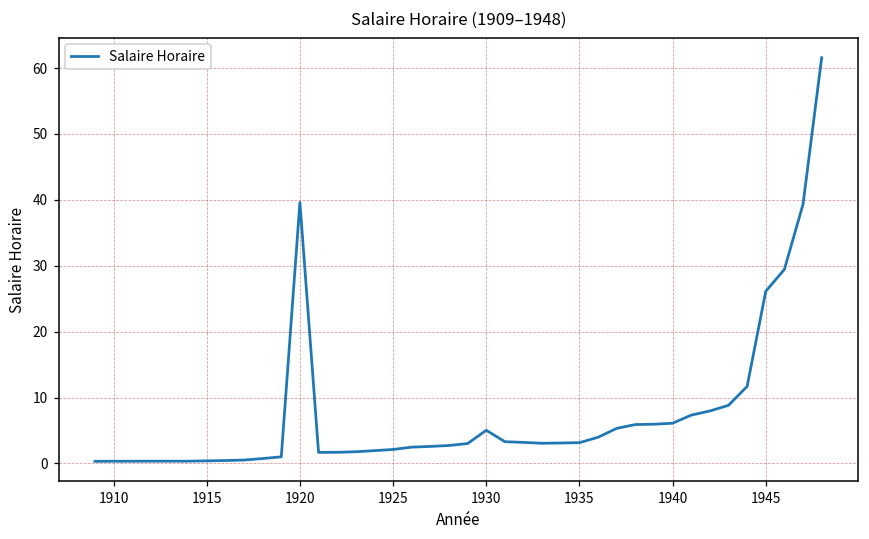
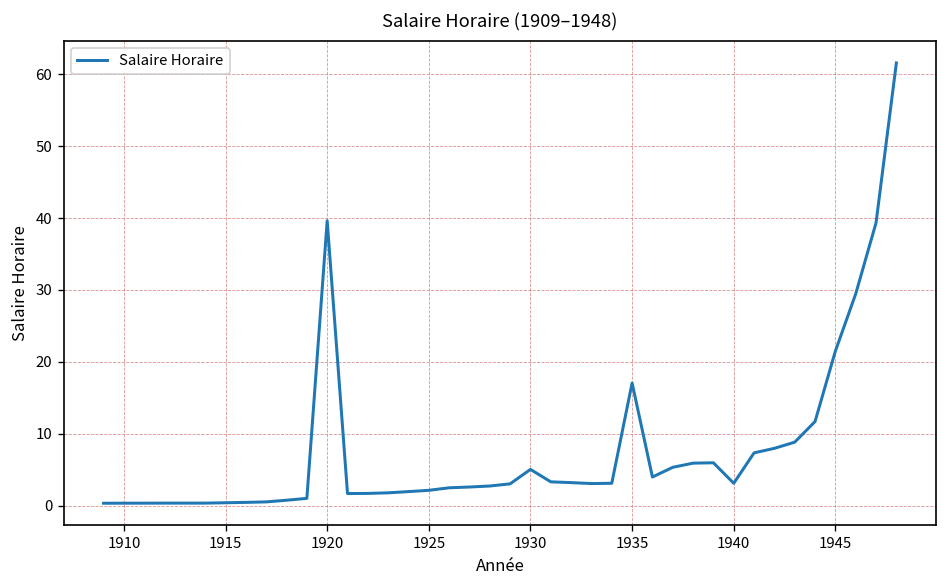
1935: 3 -> 17
1940: 6 -> 3
1945: 26 -> 21
